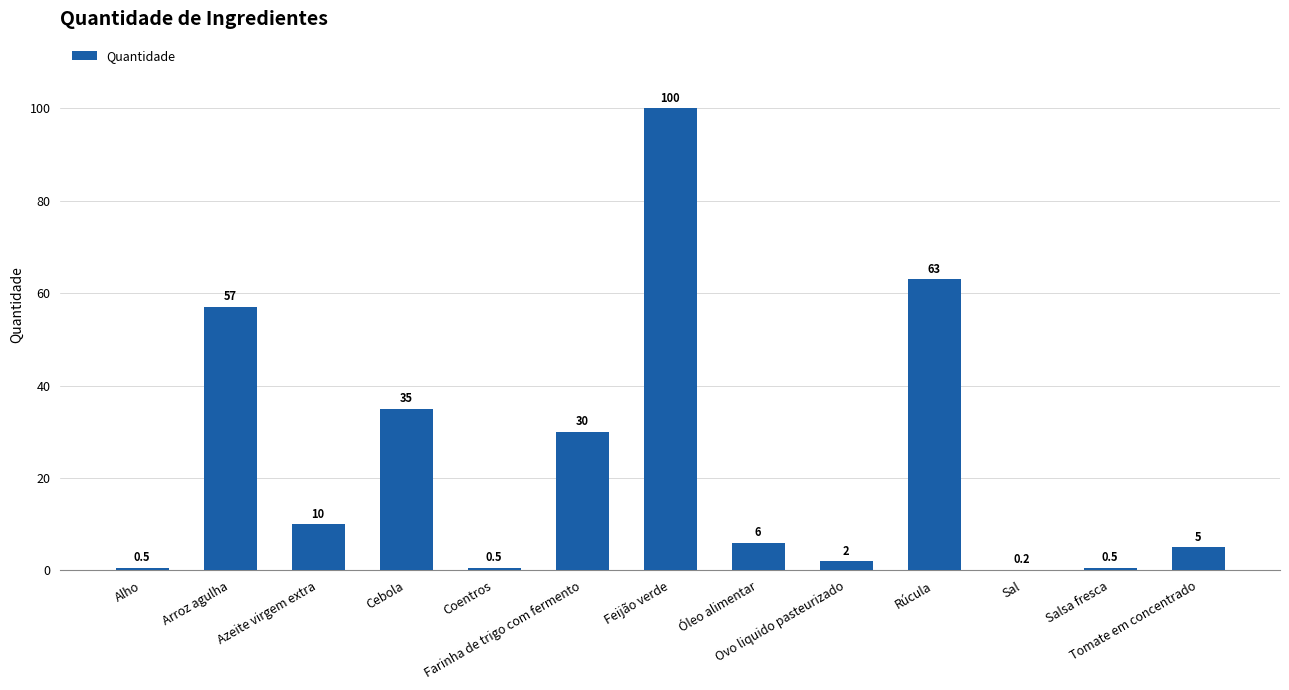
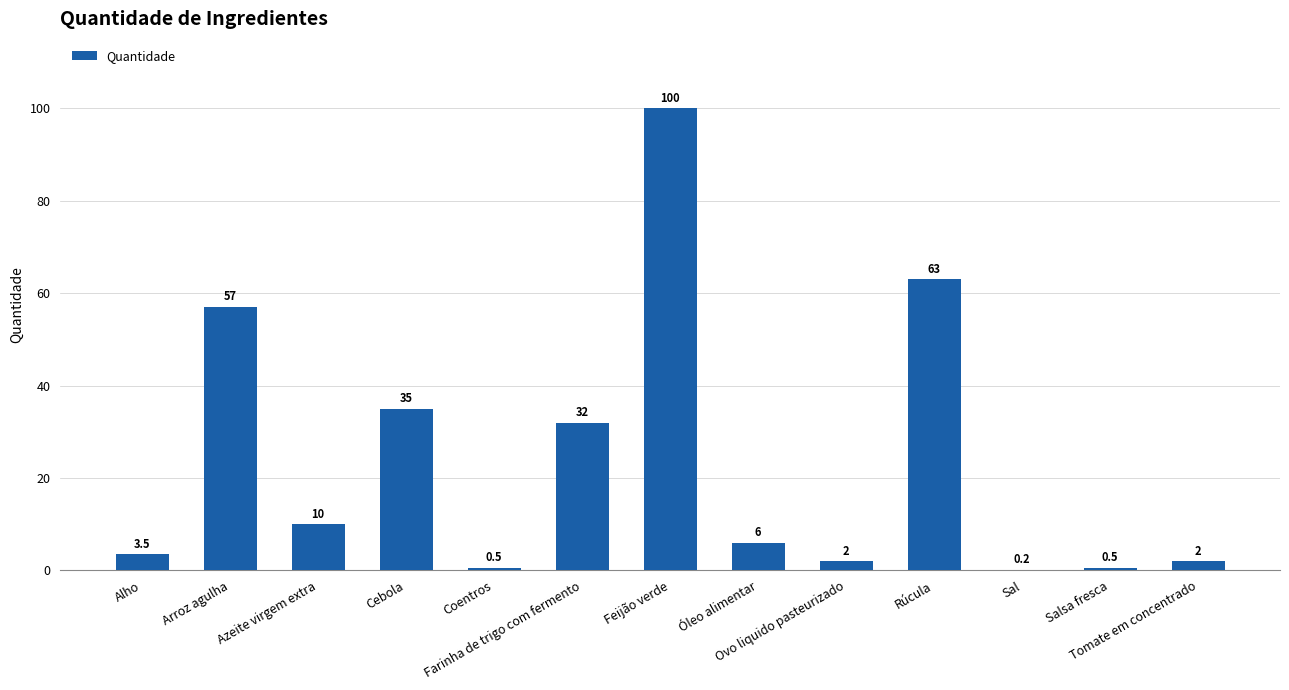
Alho: 0.5 -> 3.5
Farinha de trigo com fermento: 30 -> 32
Tomate em concentrado: 5 -> 2
